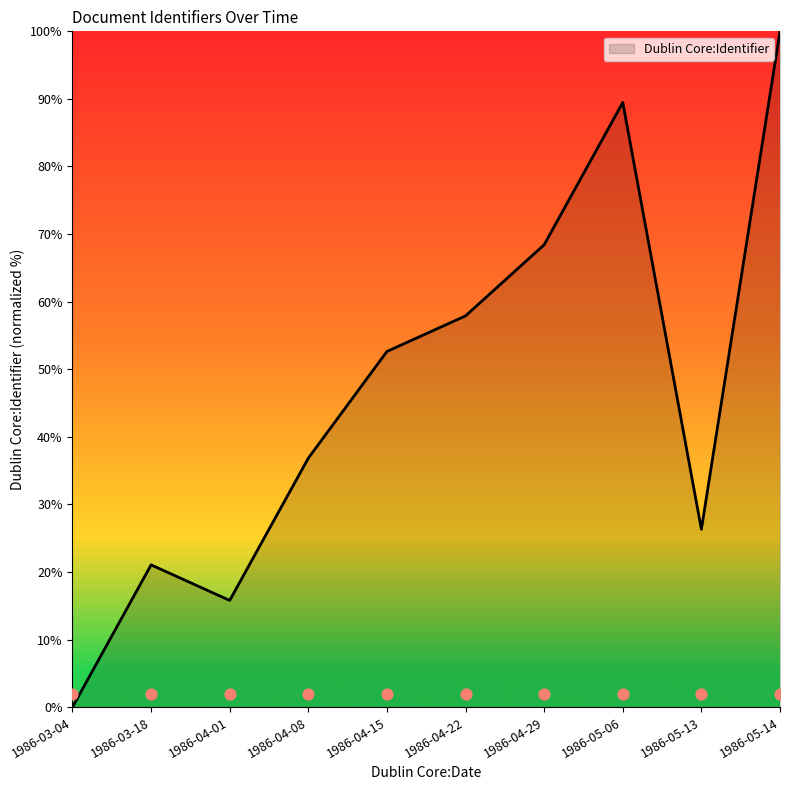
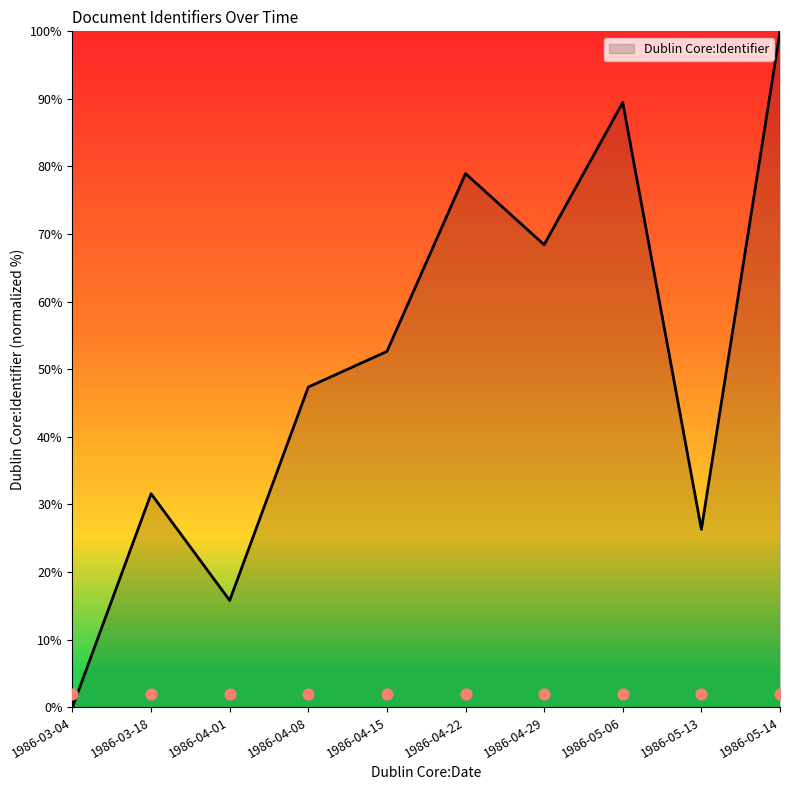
Dublin Core:Identifier, 1986-03-18: 21% -> 32%
Dublin Core:Identifier, 1986-04-08: 37% -> 47%
Dublin Core:Identifier, 1986-04-22: 58% -> 79%
